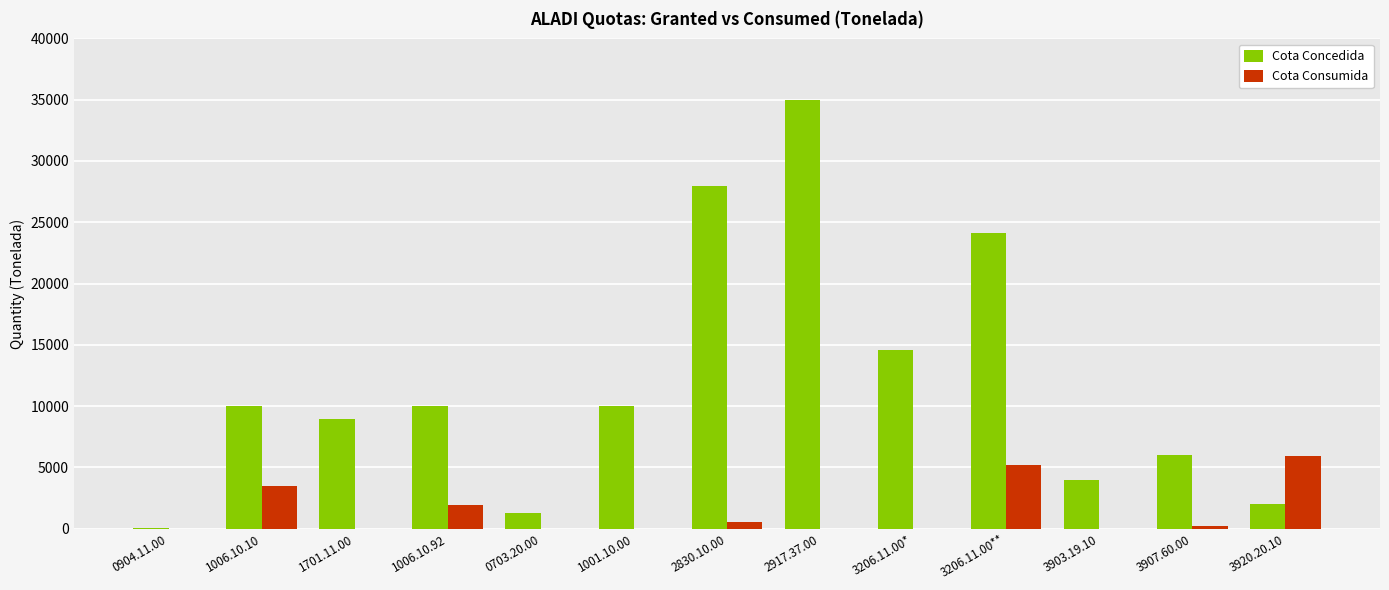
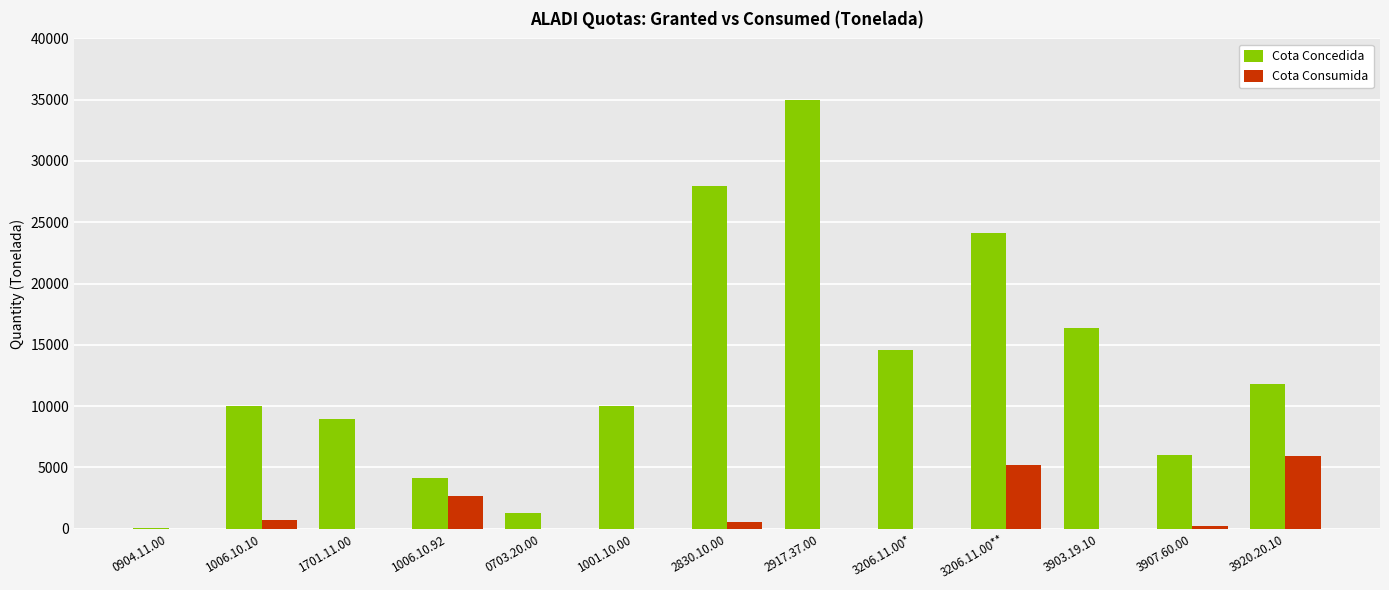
Cota Consumida, 1006.10.10: 3500 -> 700
Cota Concedida, 1006.10.92: 10000 -> 4200
Cota Consumida, 1006.10.92: 1900 -> 2700
Cota Concedida, 3903.19.10: 4000 -> 16400
Cota Concedida, 3920.20.10: 2000 -> 11800
